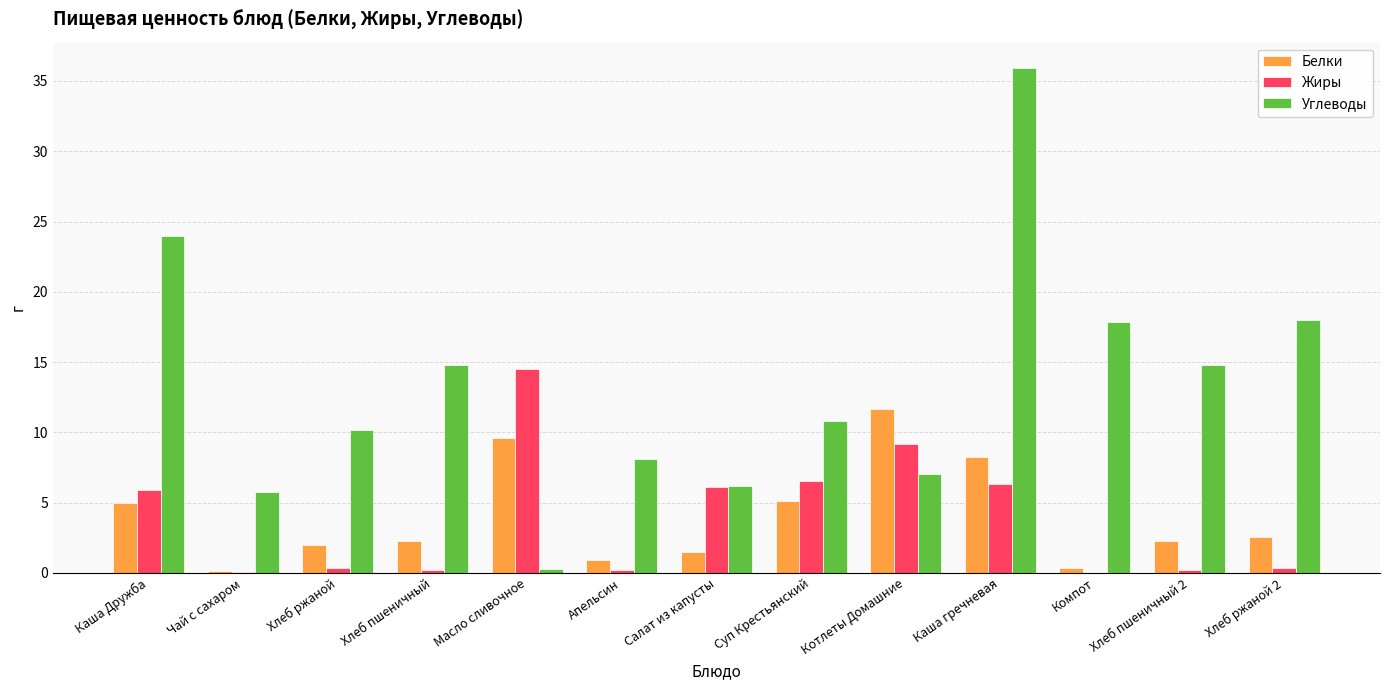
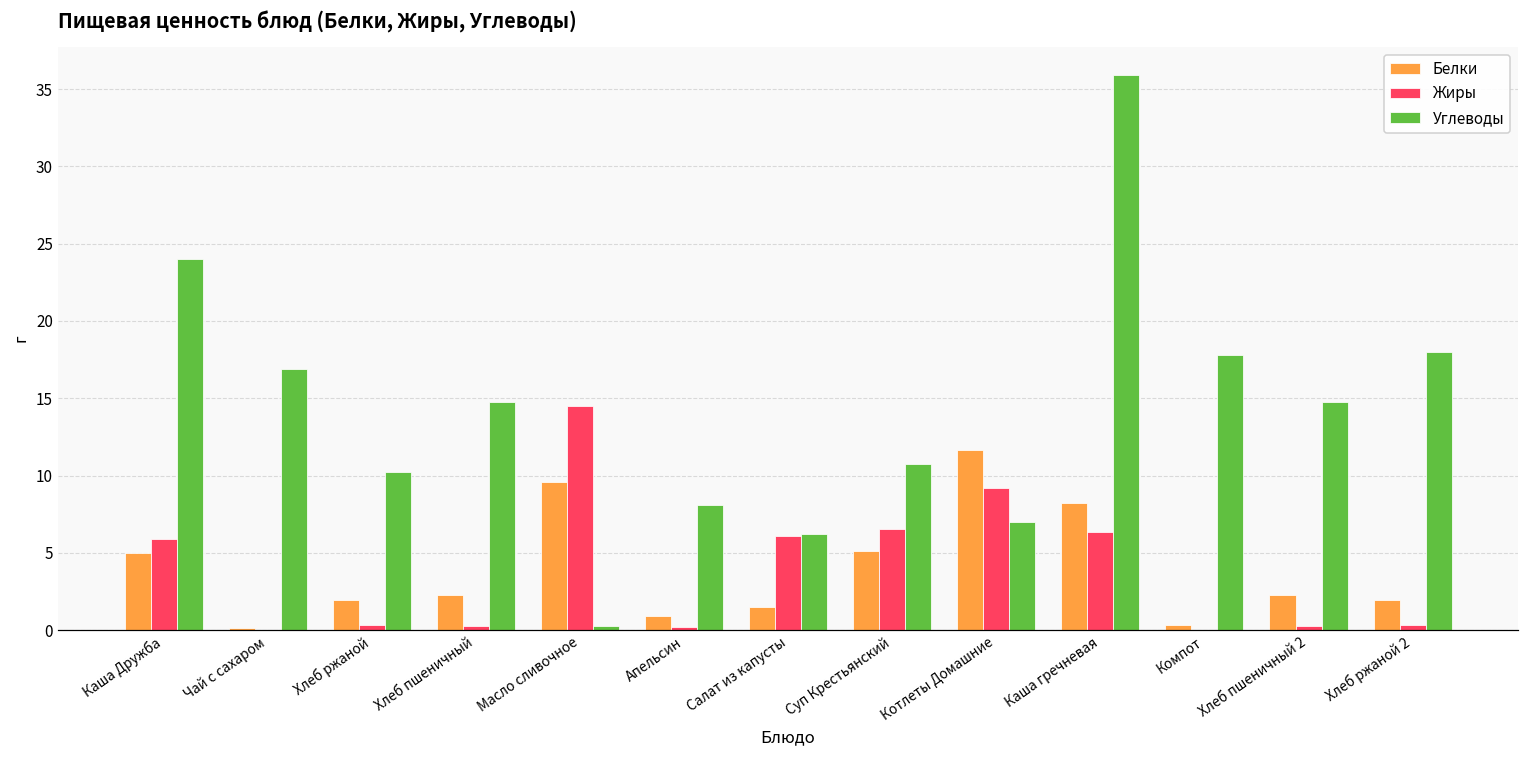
Углеводы, Чай с сахаром: 5.8 -> 16.9
Белки, Хлеб ржаной 2: 2.6 -> 2.0
